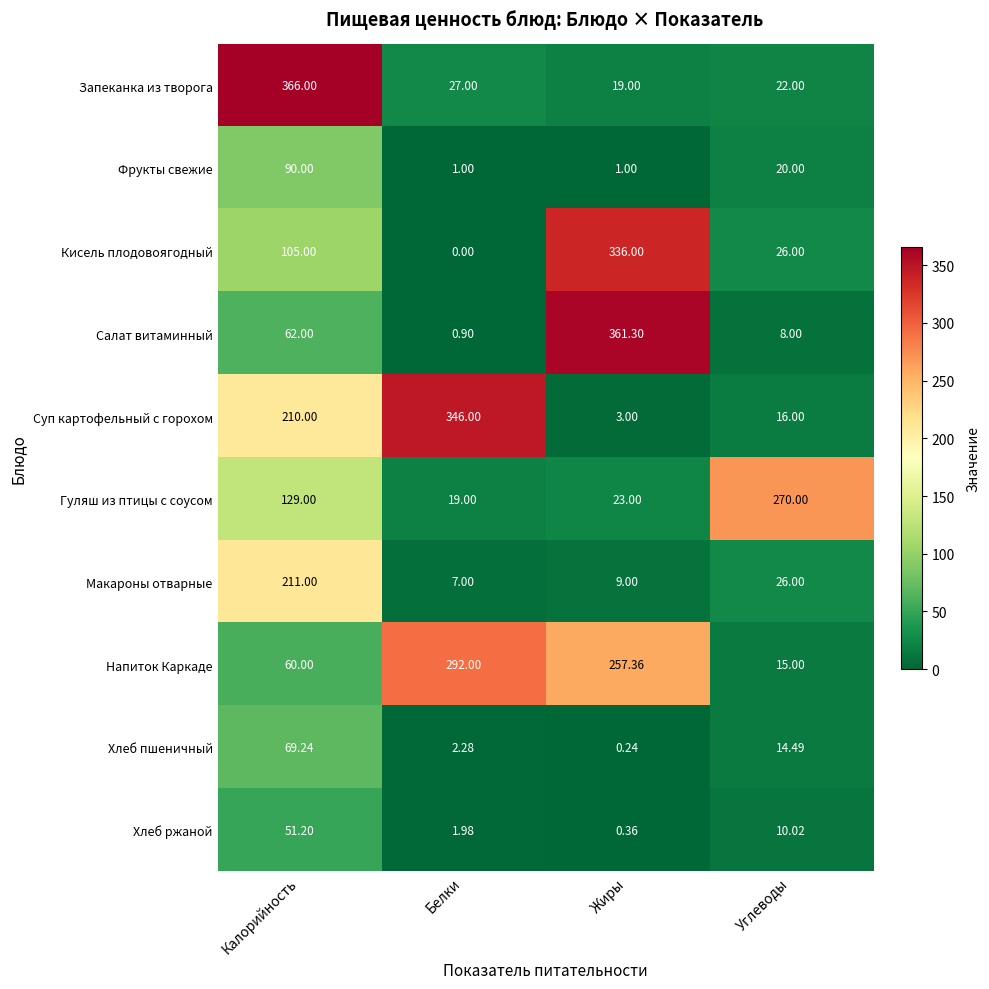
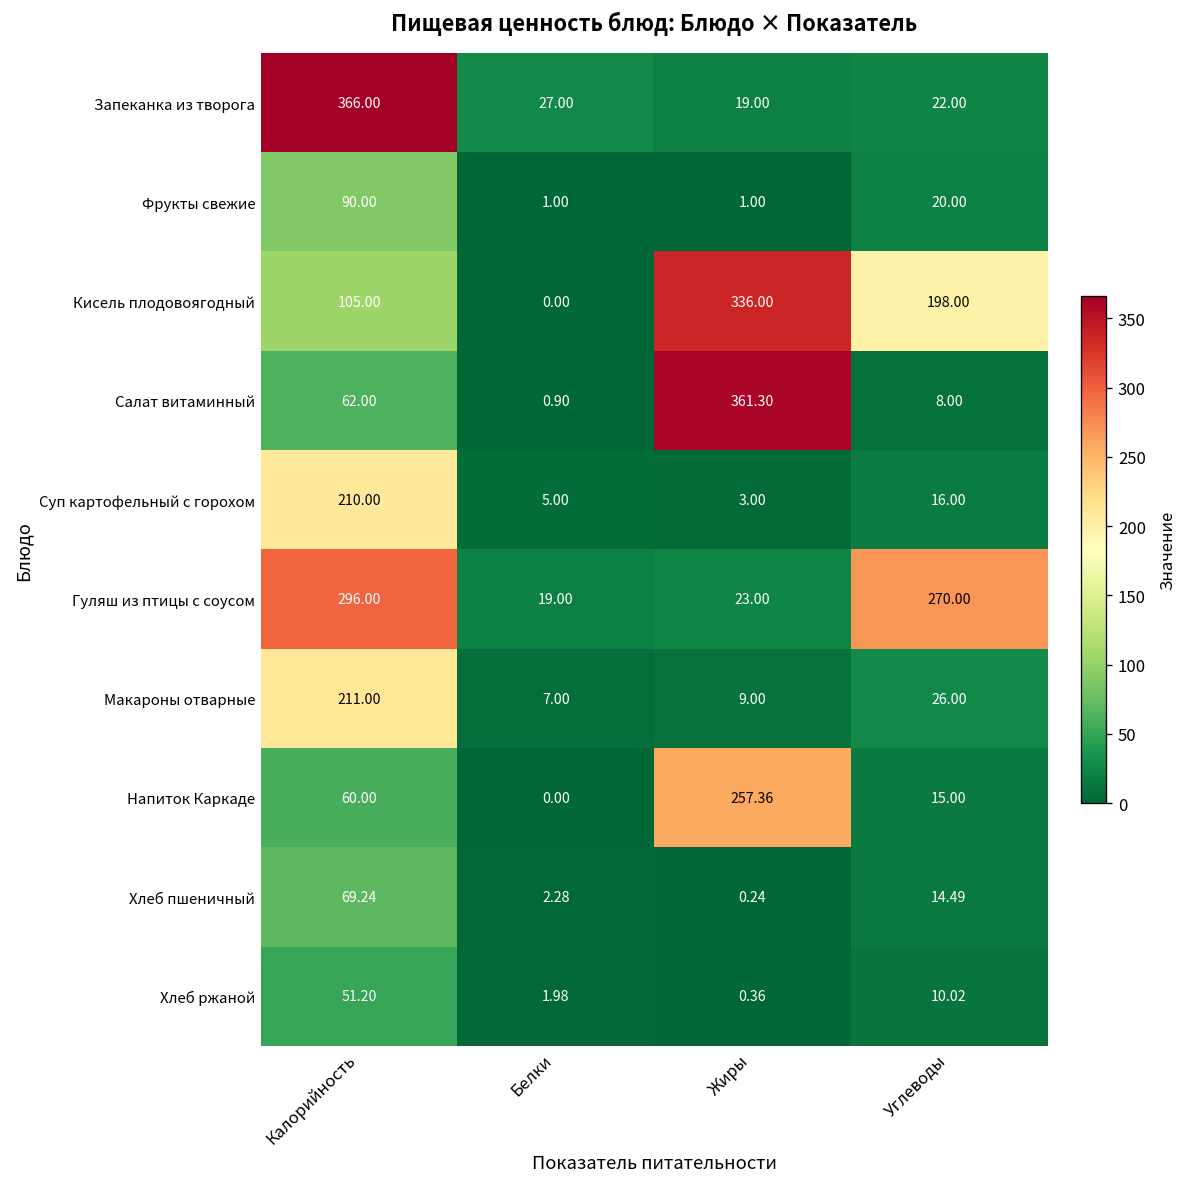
Кисель плодовоягодный, Углеводы: 26.00 -> 198.00
Суп картофельный с горохом, Белки: 346.00 -> 5.00
Гуляш из птицы с соусом, Калорийность: 129.00 -> 296.00
Напиток Каркаде, Белки: 292.00 -> 0.00
